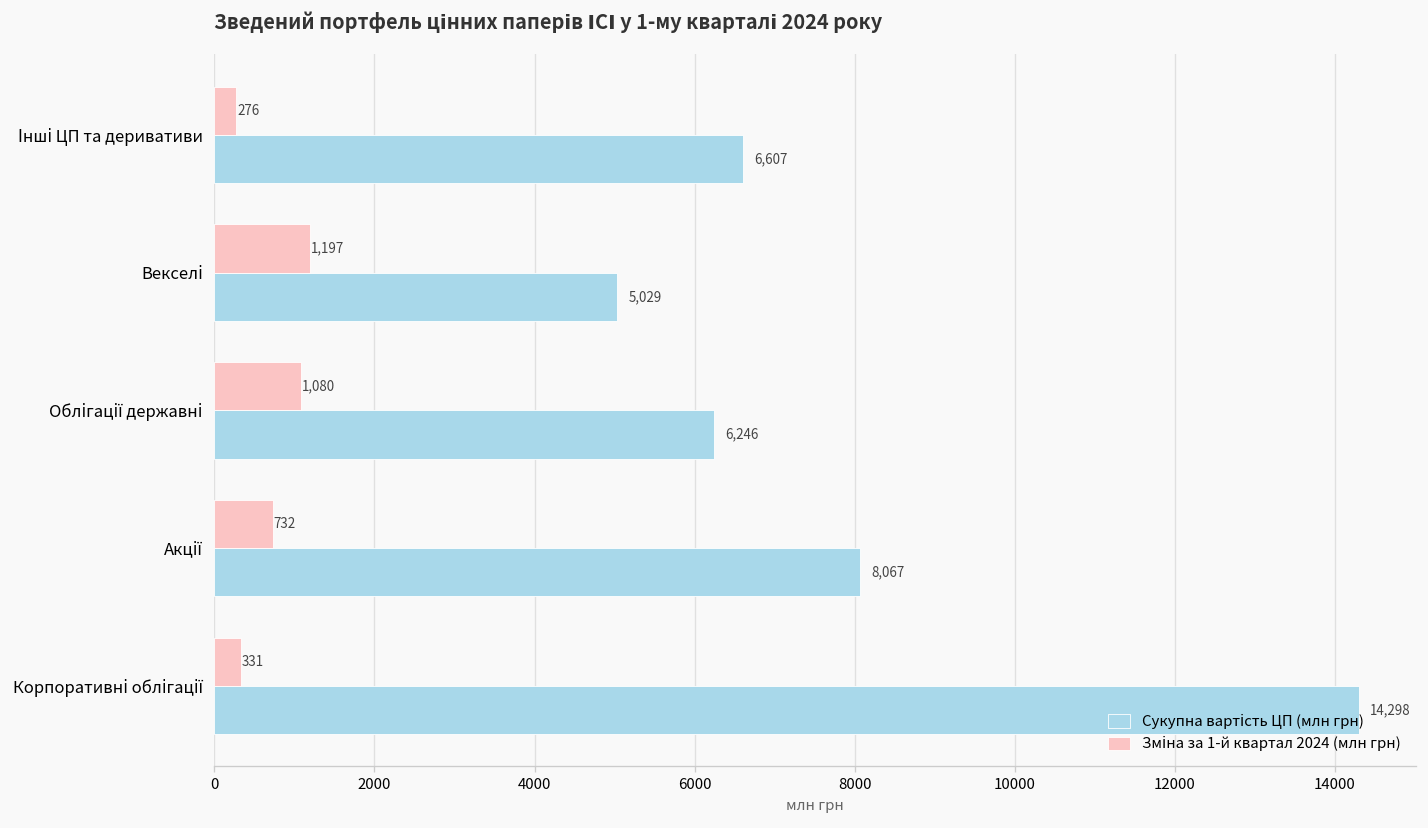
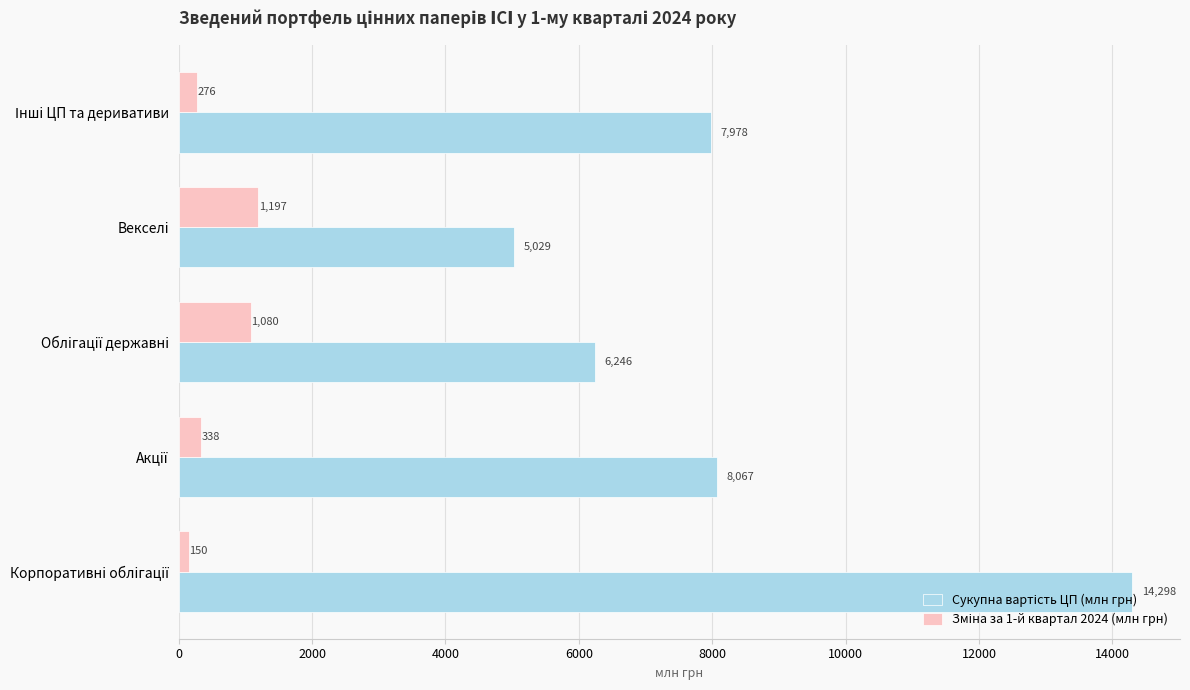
Сукупна вартість ЦП (млн грн), Інші ЦП та деривативи: 6,607 -> 7,978
Зміна за 1-й квартал 2024 (млн грн), Акції: 732 -> 338
Зміна за 1-й квартал 2024 (млн грн), Корпоративні облігації: 331 -> 150
